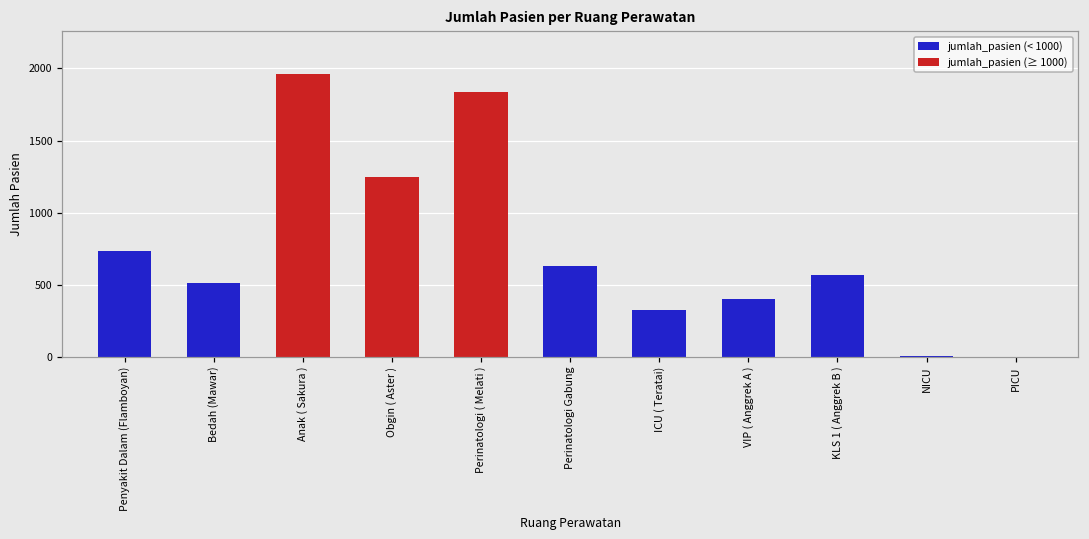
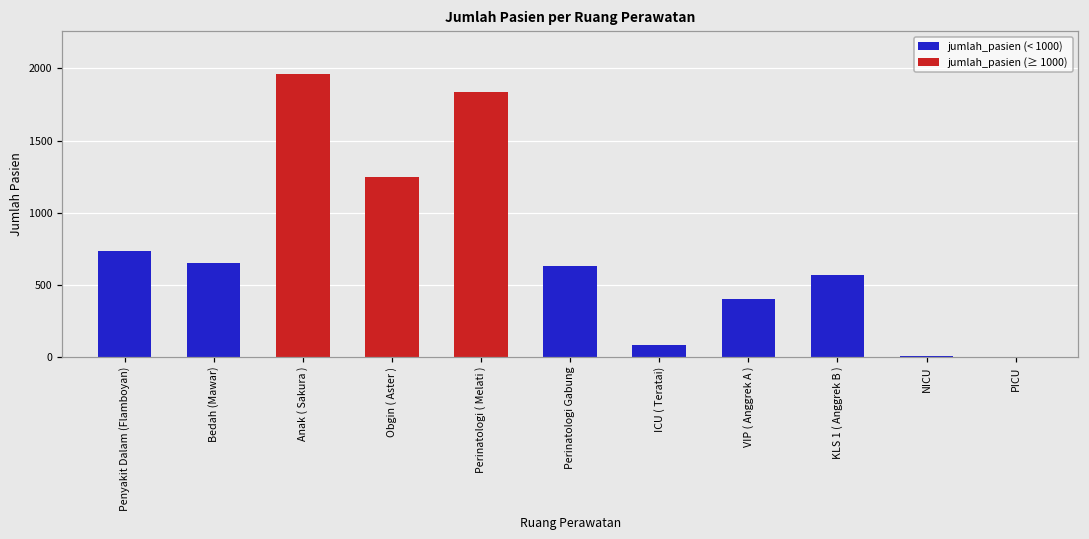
jumlah_pasien (< 1000), Bedah (Mawar): 510 -> 650
jumlah_pasien (< 1000), ICU ( Teratai): 320 -> 80
